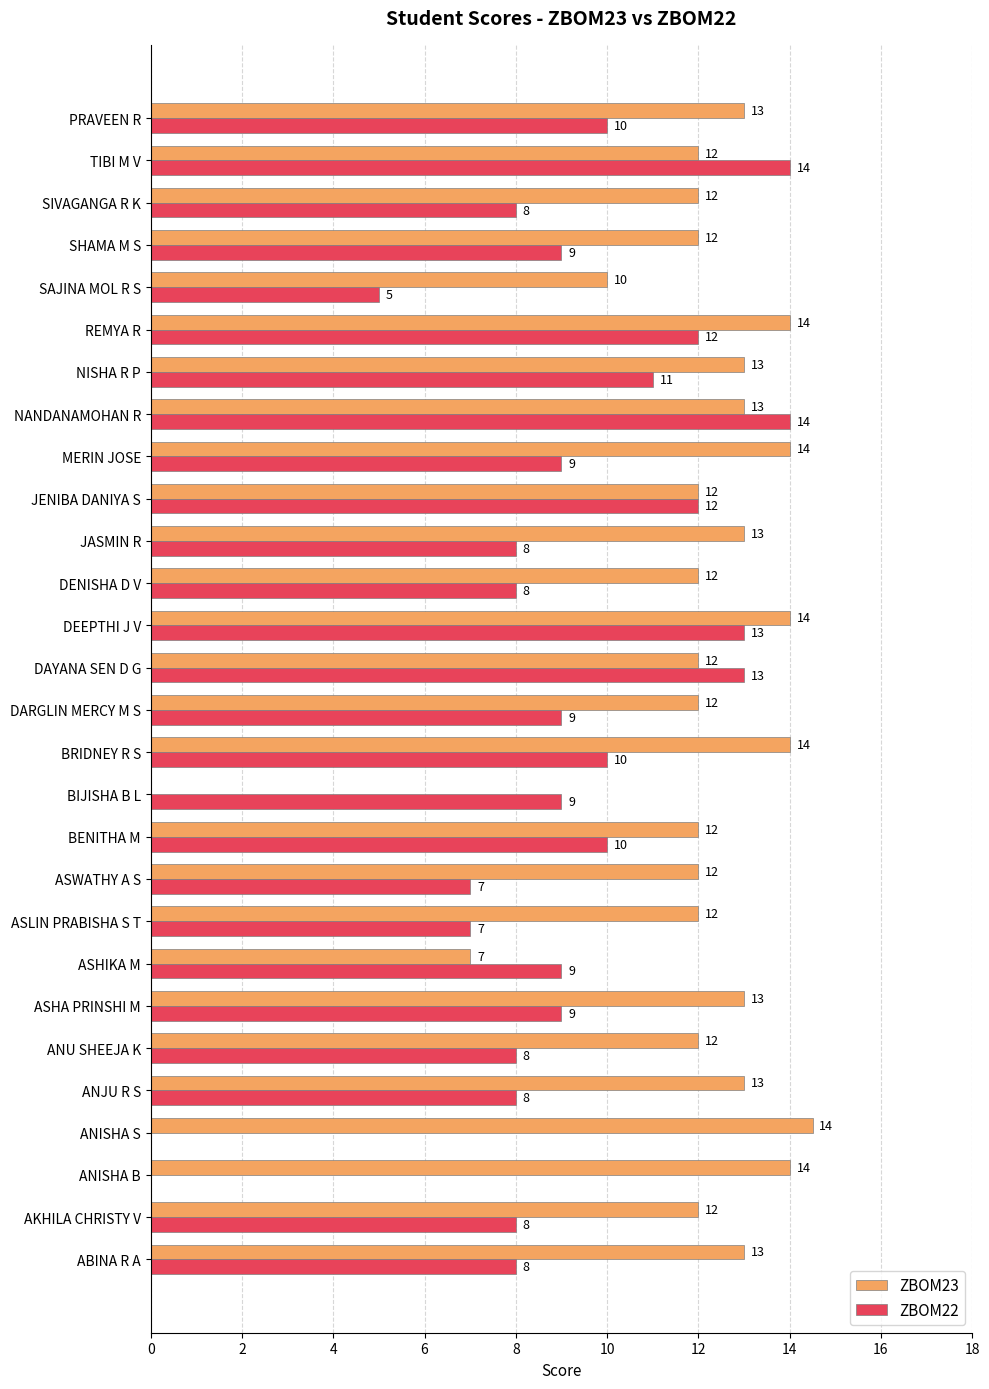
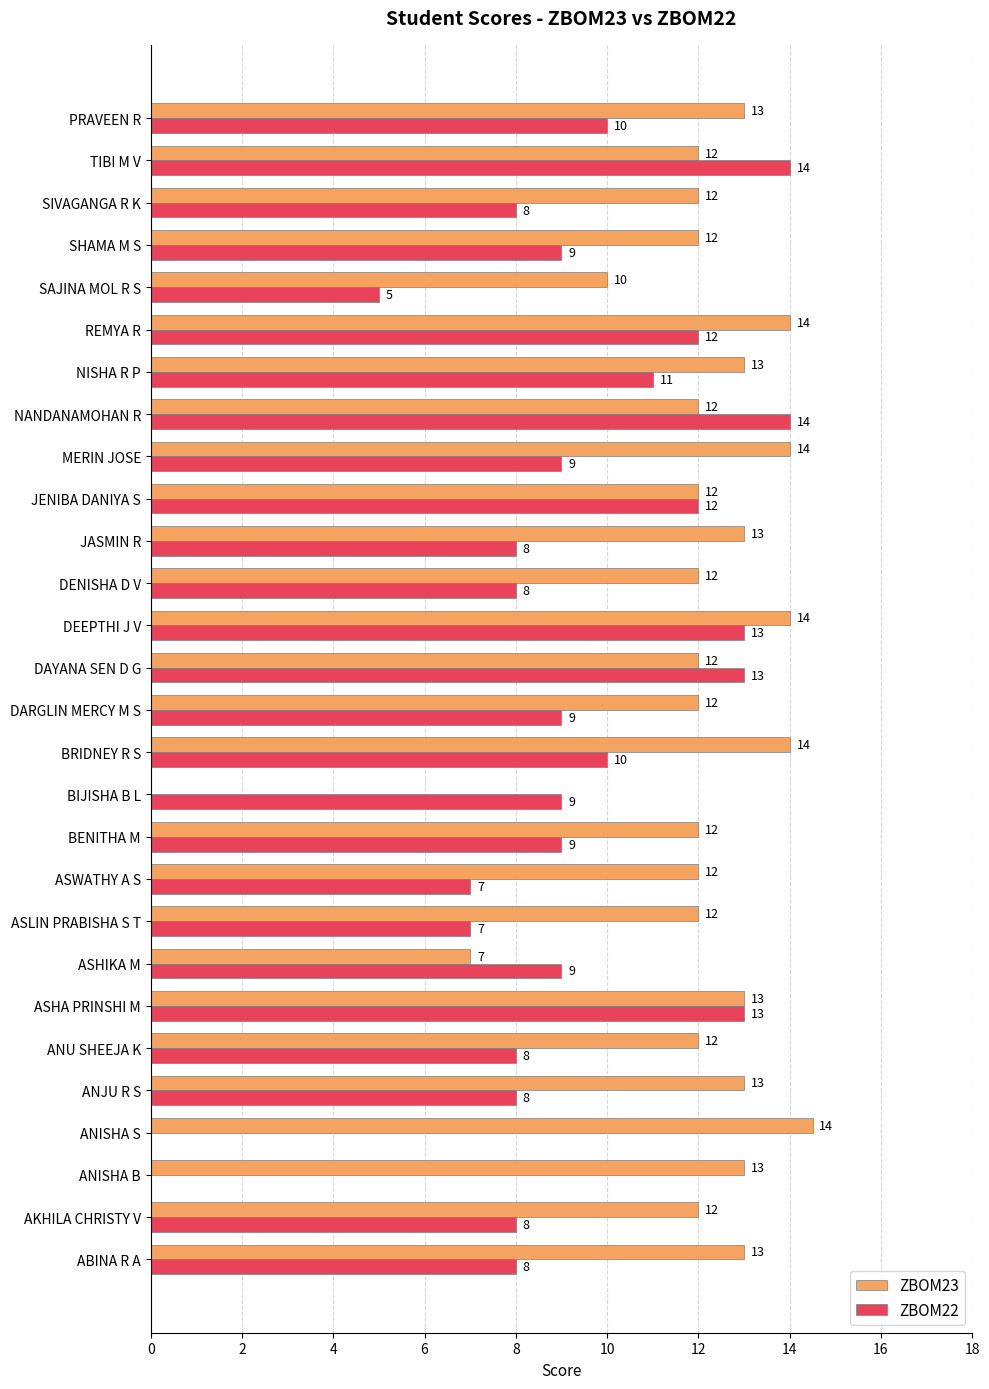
ZBOM23, NANDANAMOHAN R: 13 -> 12
ZBOM22, BENITHA M: 10 -> 9
ZBOM22, ASHA PRINSHI M: 9 -> 13
ZBOM23, ANISHA B: 14 -> 13
